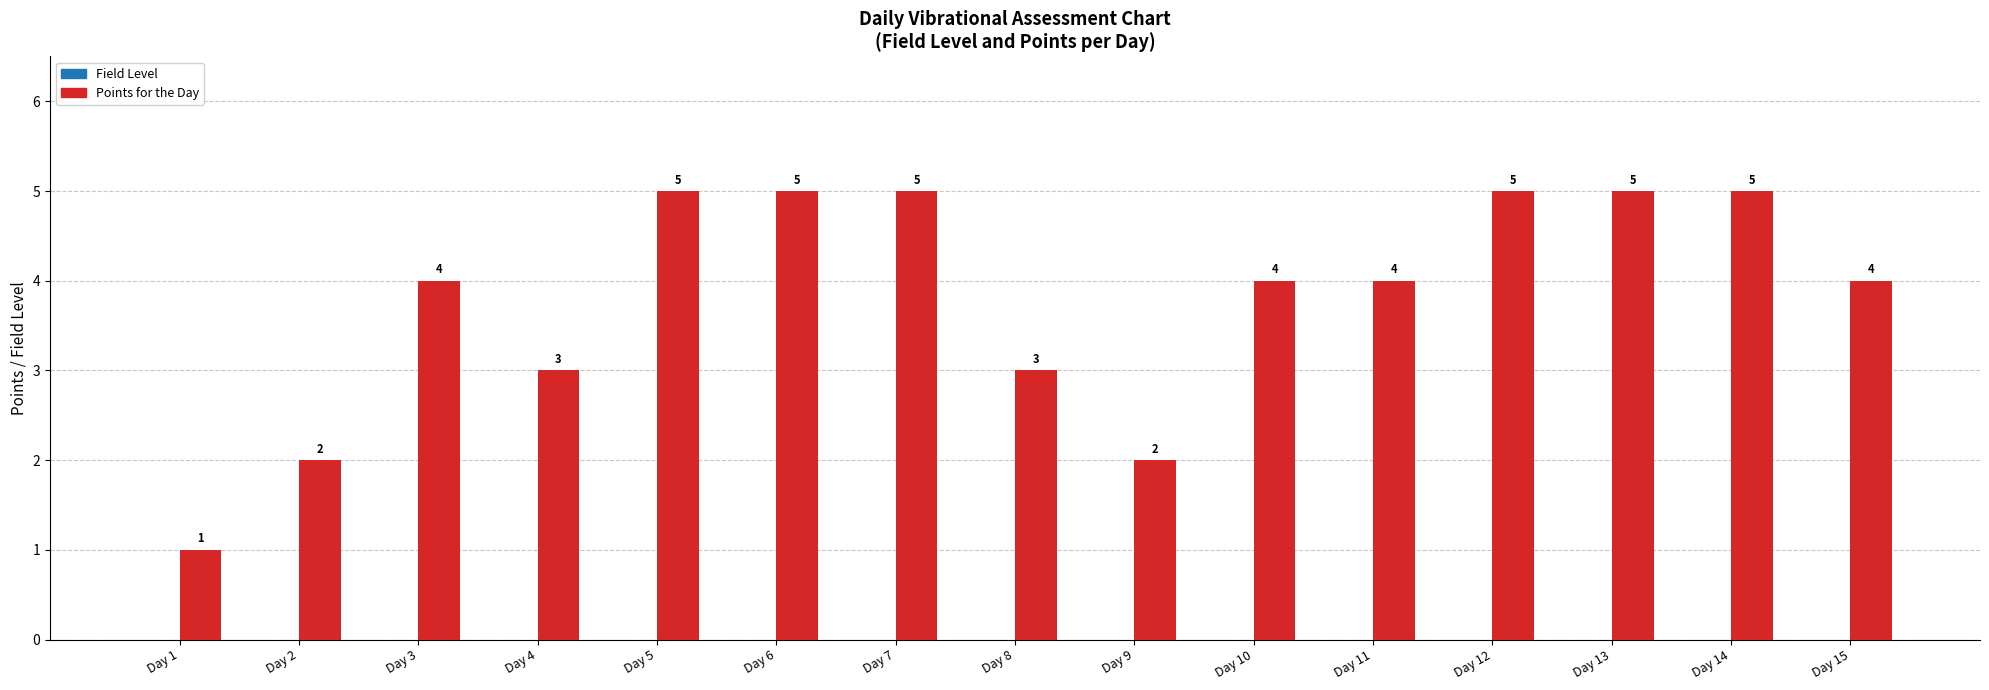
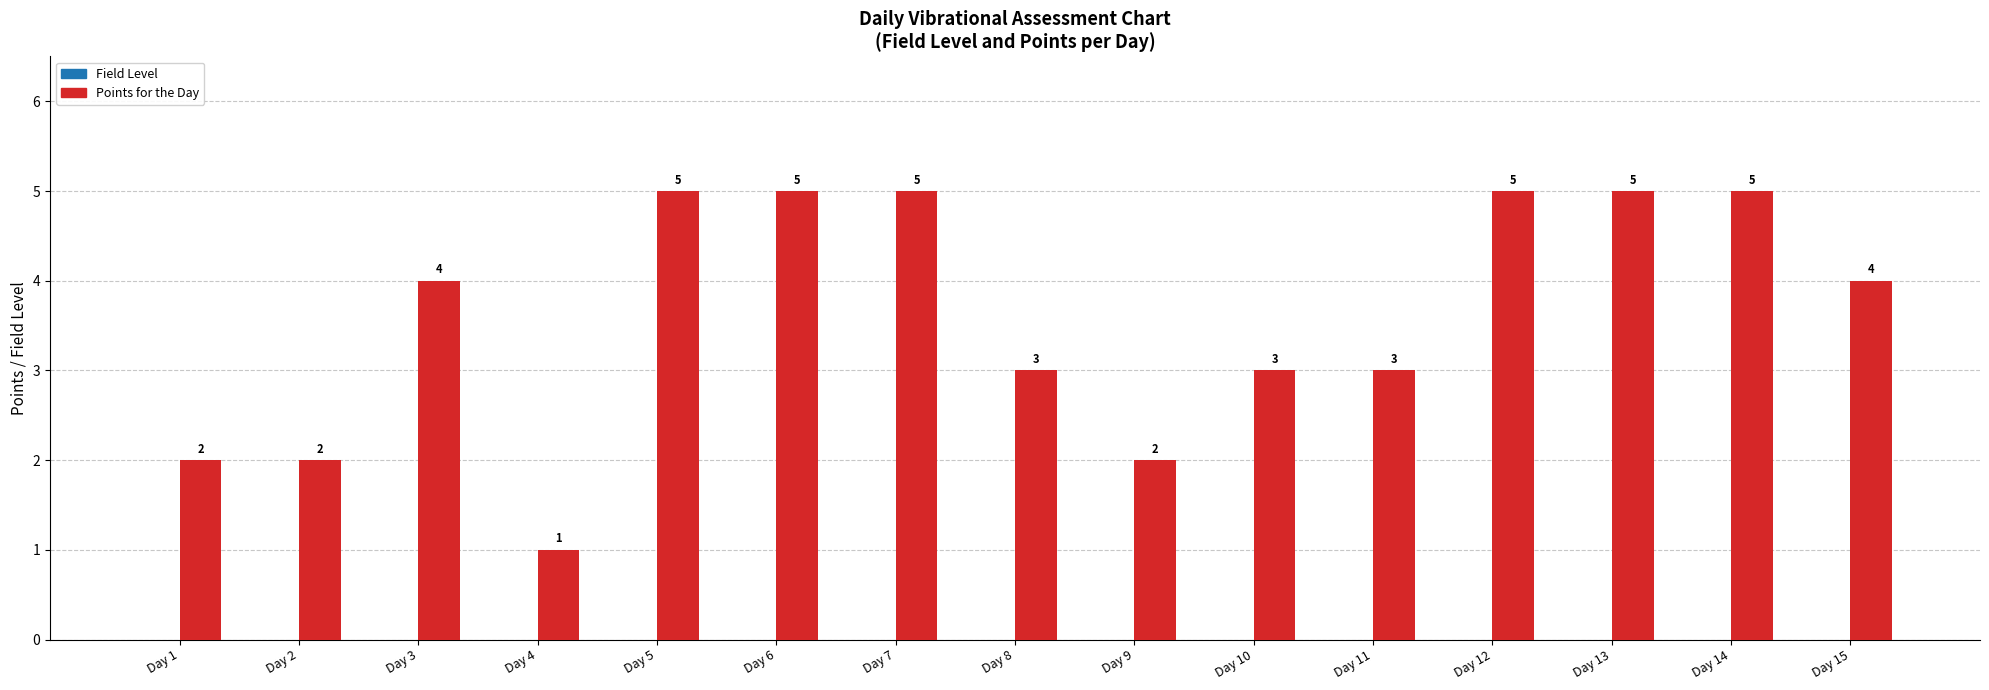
Points for the Day, Day 1: 1 -> 2
Points for the Day, Day 4: 3 -> 1
Points for the Day, Day 10: 4 -> 3
Points for the Day, Day 11: 4 -> 3
